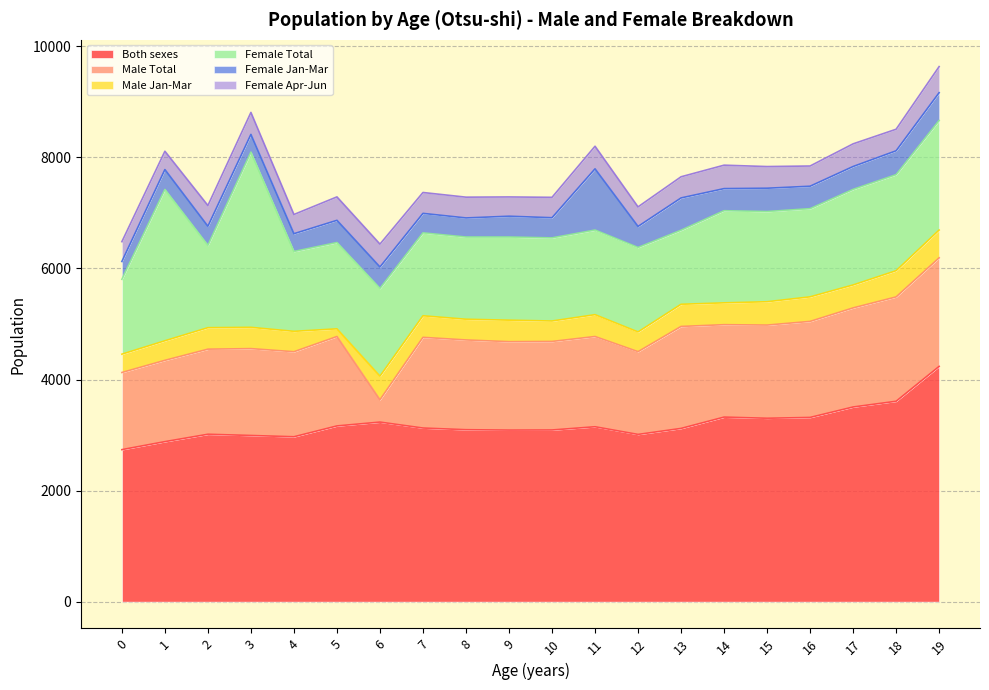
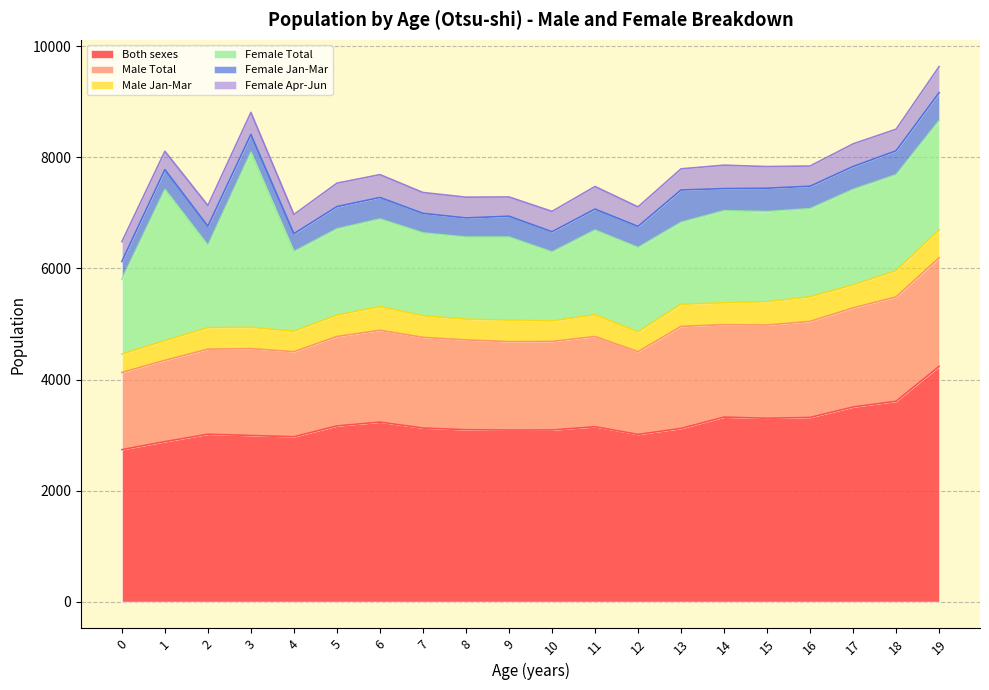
Male Jan-Mar, 5: 100 -> 400
Male Total, 6: 400 -> 1700
Female Total, 10: 1500 -> 1200
Female Jan-Mar, 11: 1100 -> 400
Female Total, 13: 1300 -> 1500
